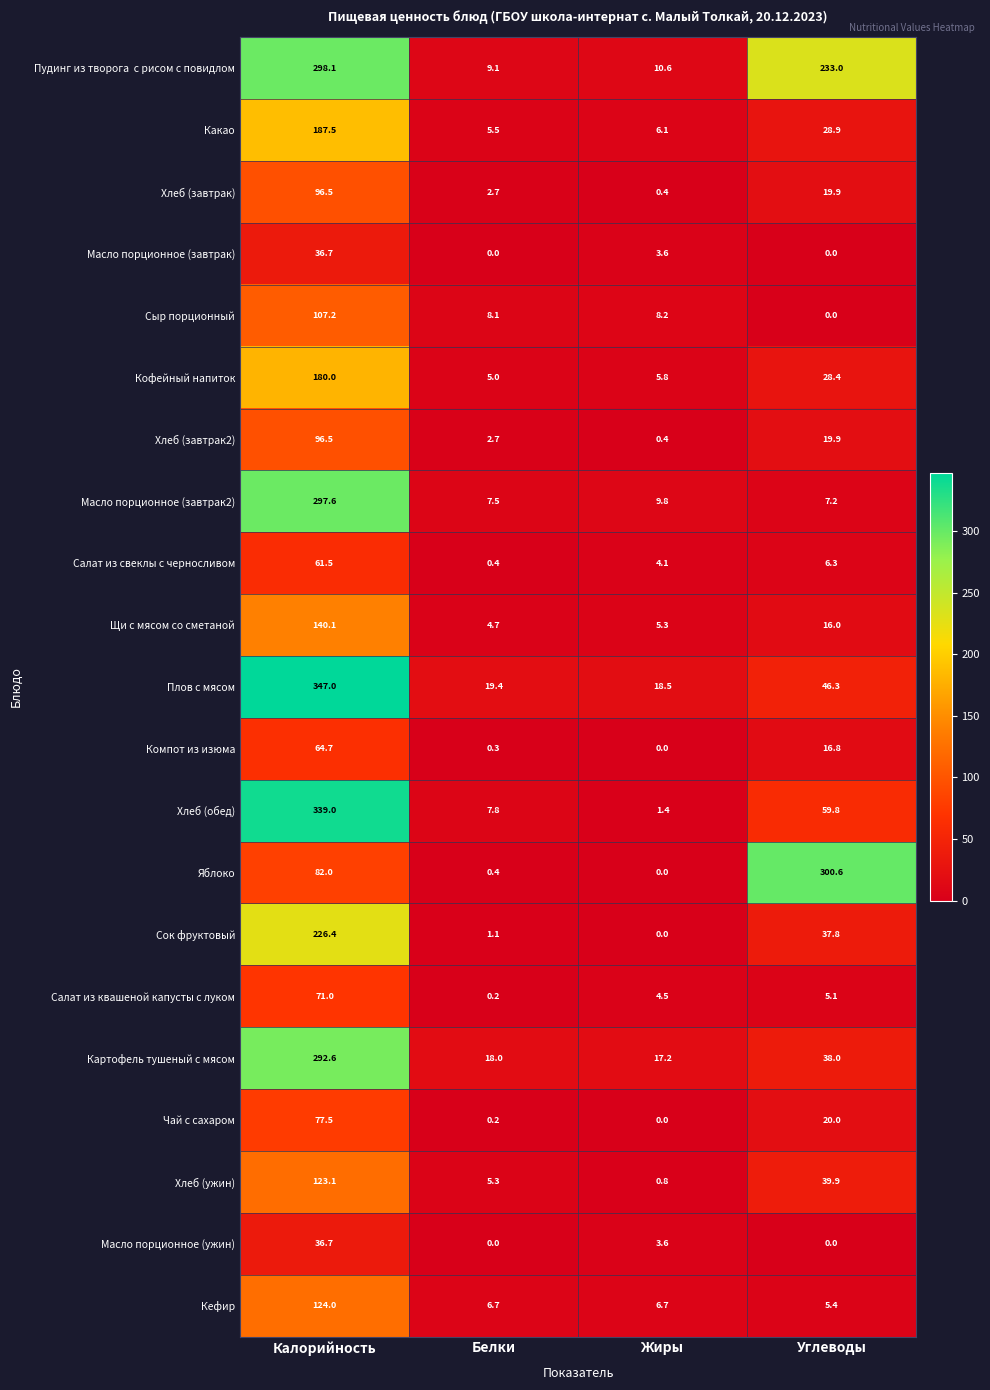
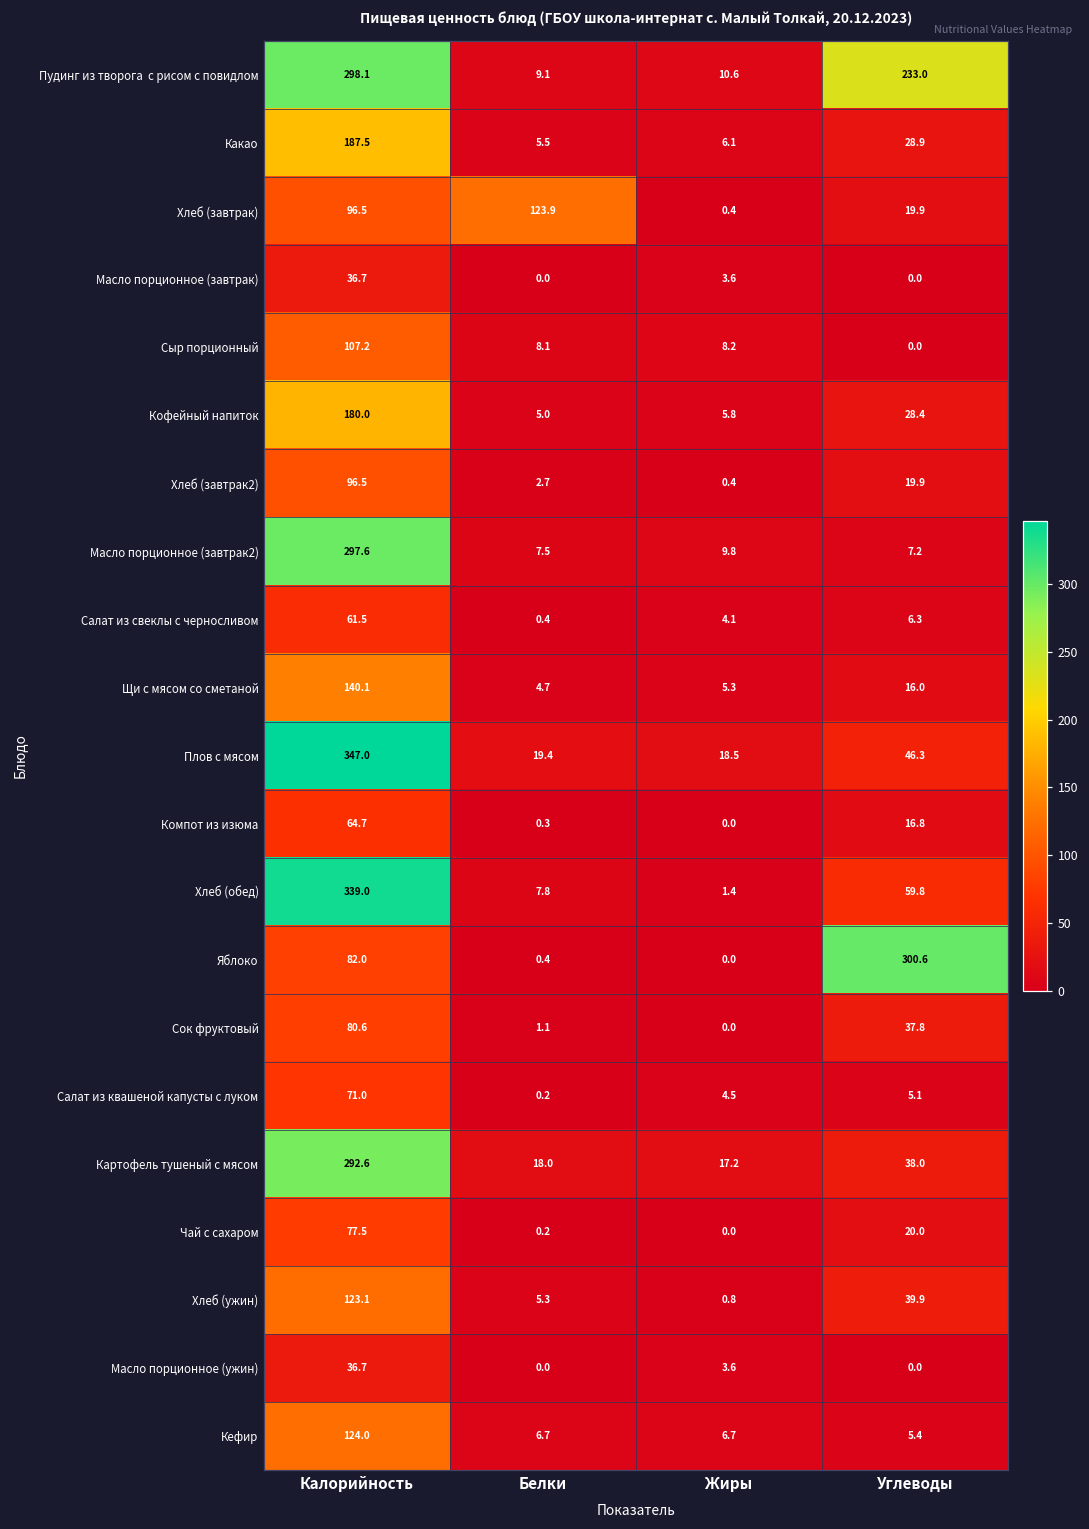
Хлеб (завтрак), Белки: 2.7 -> 123.9
Сок фруктовый, Калорийность: 226.4 -> 80.6
